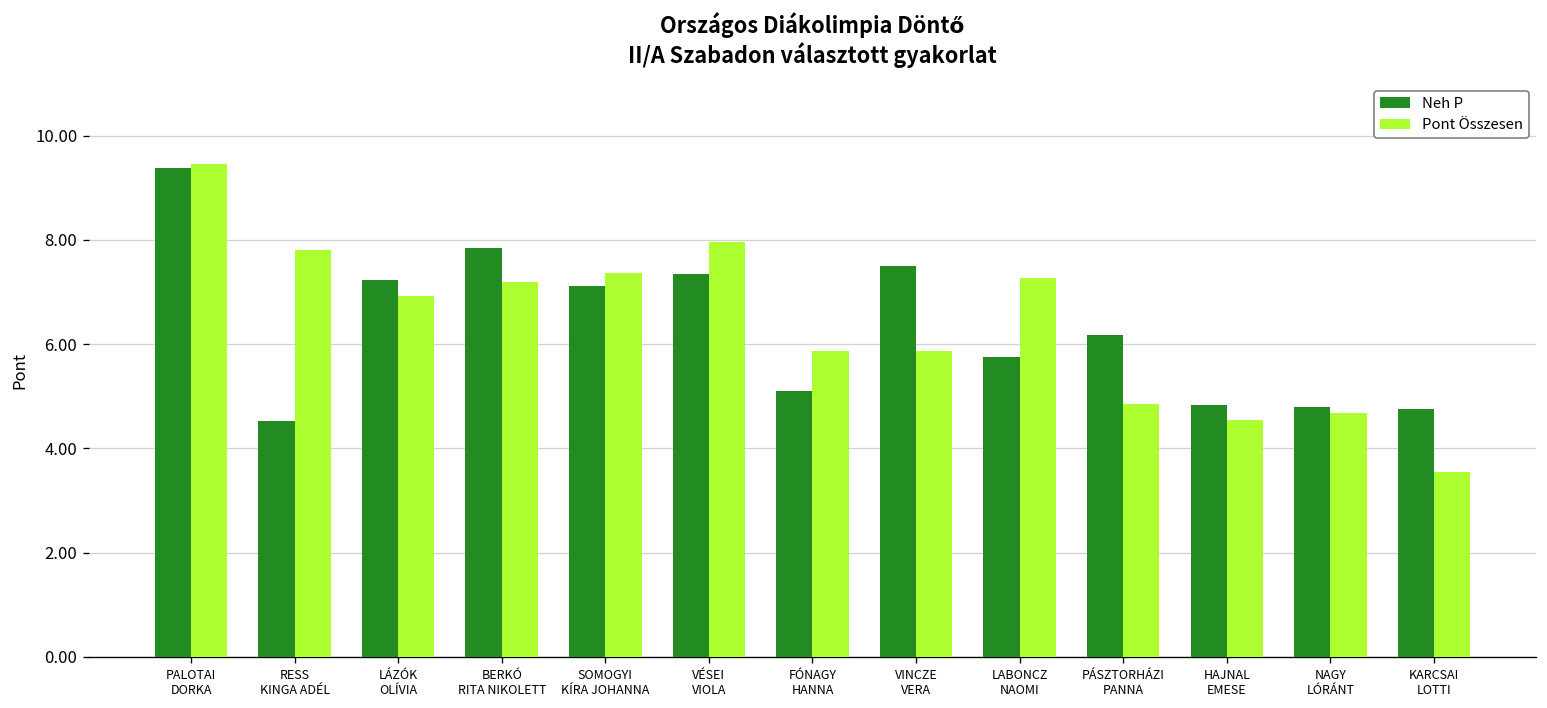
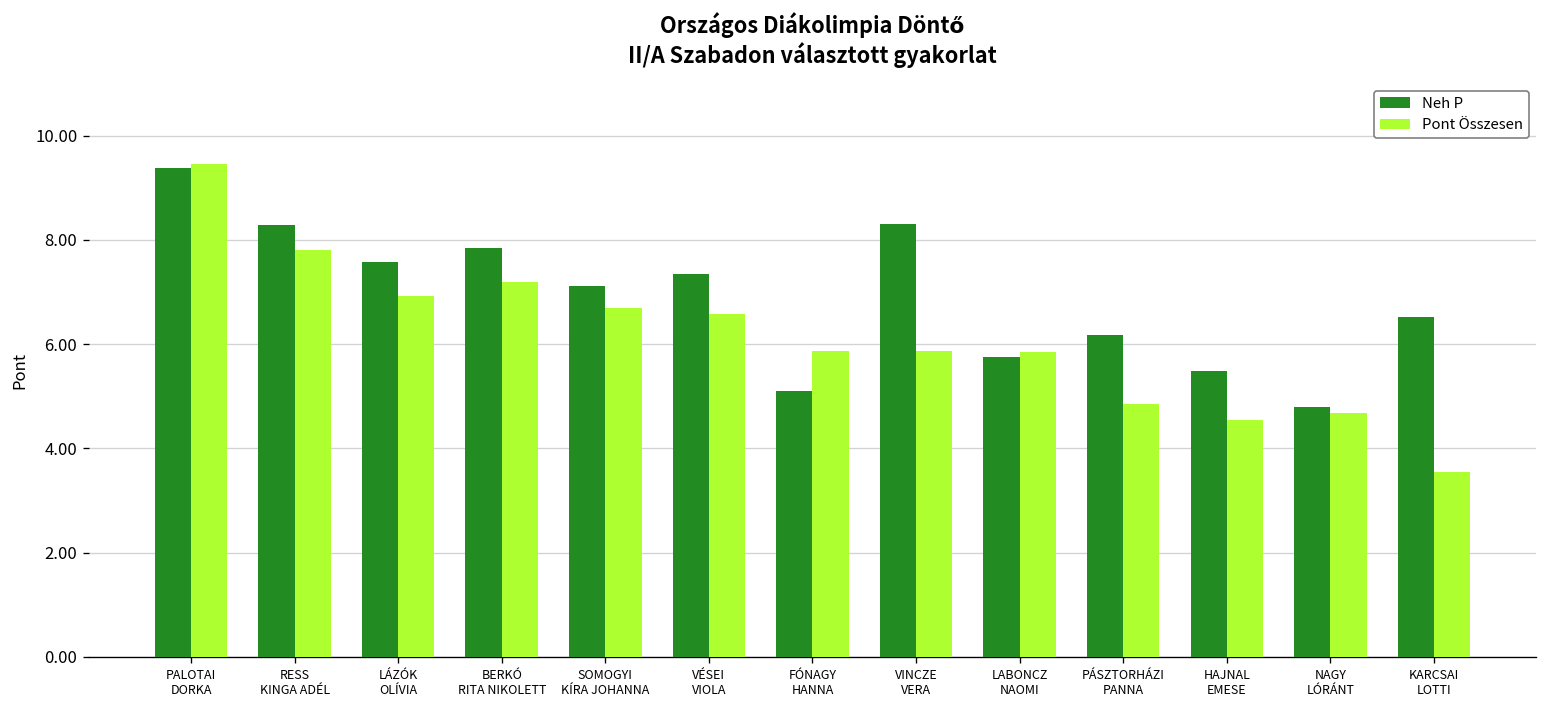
Neh P, RESS KINGA ADÉL: 4.5 -> 8.3
Neh P, LÁZÓK OLÍVIA: 7.2 -> 7.6
Pont Összesen, SOMOGYI KÍRA JOHANNA: 7.4 -> 6.7
Pont Összesen, VÉSEI VIOLA: 8.0 -> 6.6
Neh P, VINCZE VERA: 7.5 -> 8.3
Pont Összesen, LABONCZ NAOMI: 7.3 -> 5.9
Neh P, HAJNAL EMESE: 4.8 -> 5.5
Neh P, KARCSAI LOTTI: 4.8 -> 6.5
